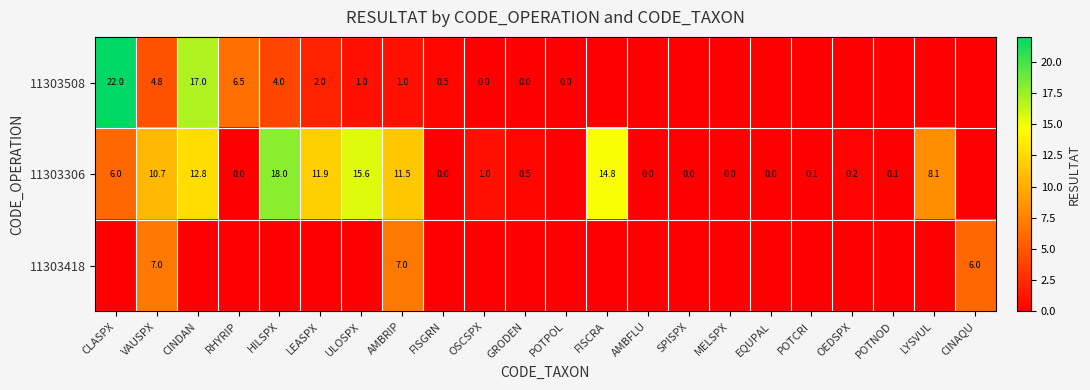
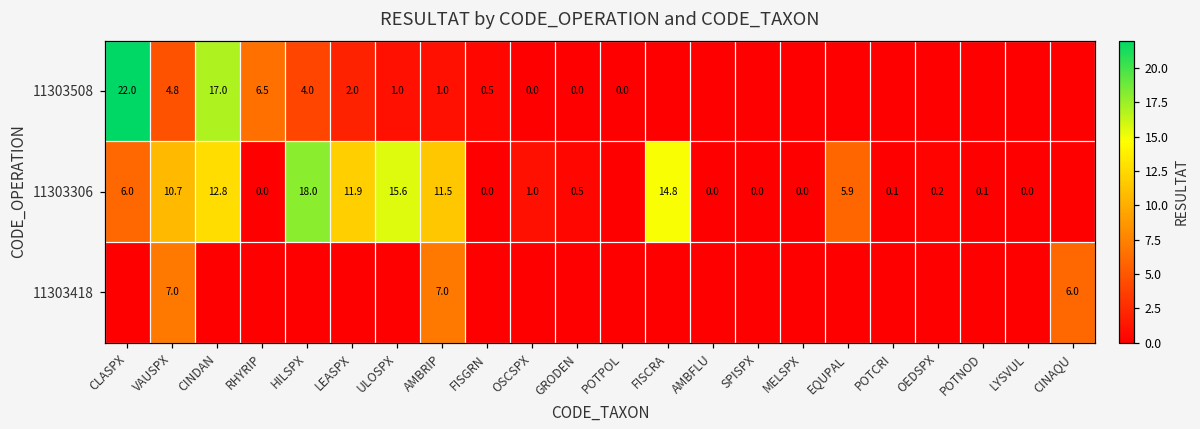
11303306, EQUPAL: 0.0 -> 5.9
11303306, LYSVUL: 8.1 -> 0.0
